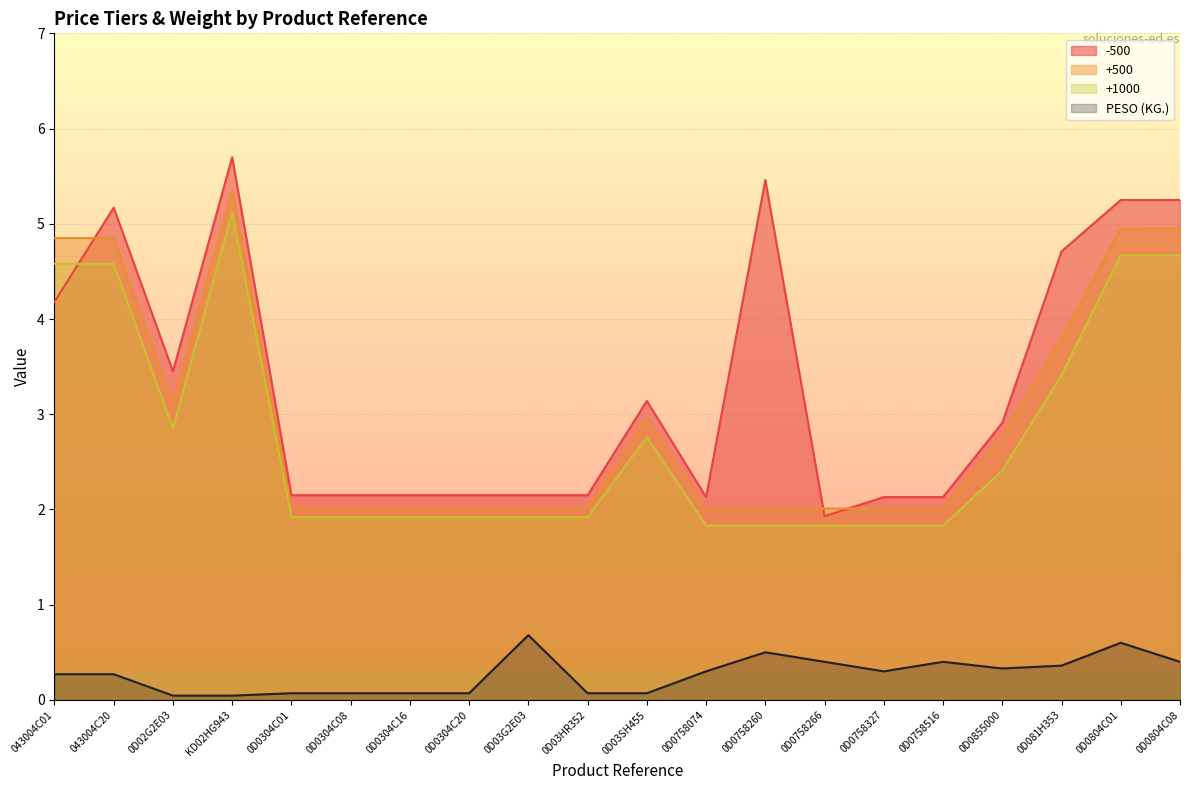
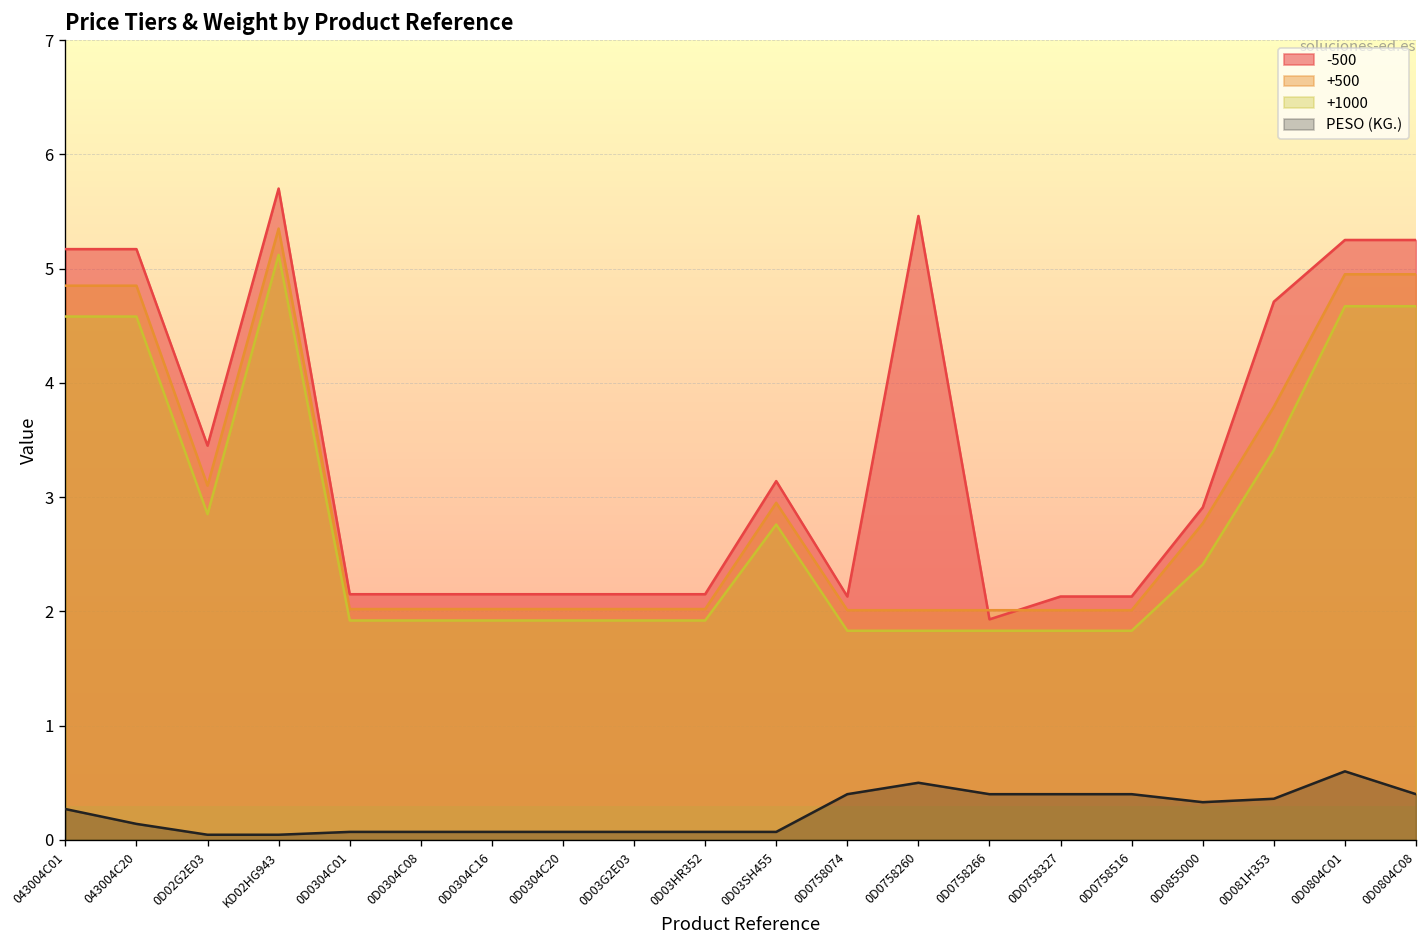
-500, 043004C01: 4.2 -> 5.2
PESO (KG.), 043004C20: 0.3 -> 0.1
PESO (KG.), 0D03G2E03: 0.7 -> 0.1
PESO (KG.), 0D0758074: 0.3 -> 0.4
PESO (KG.), 0D0758327: 0.3 -> 0.4
